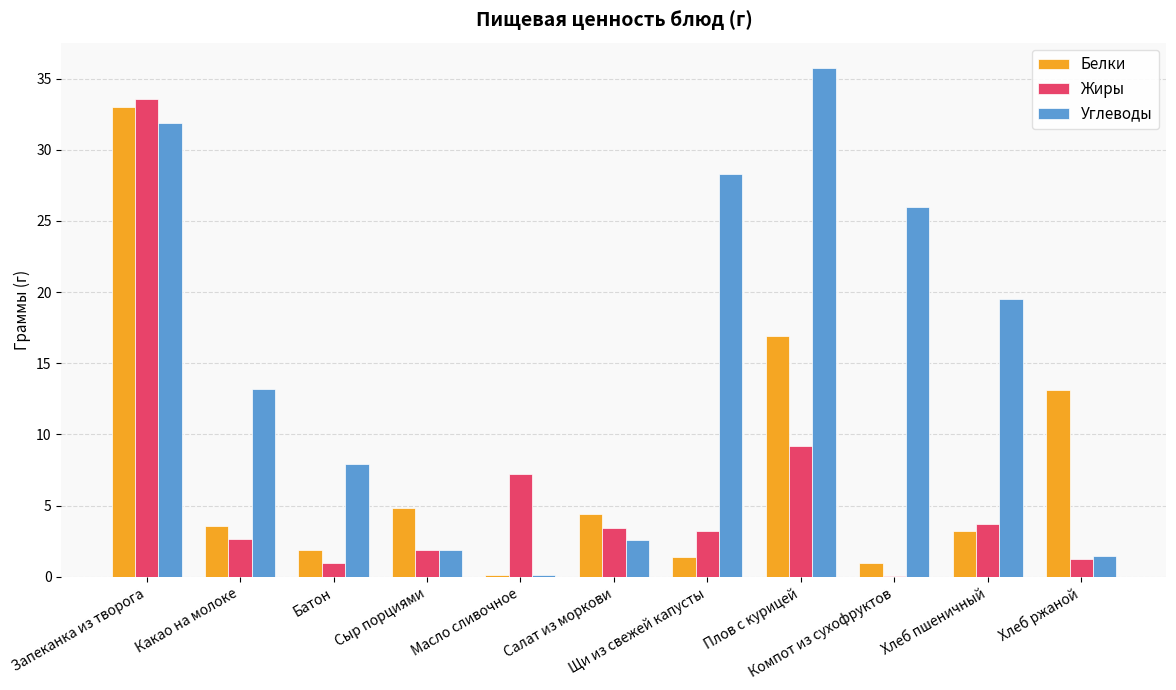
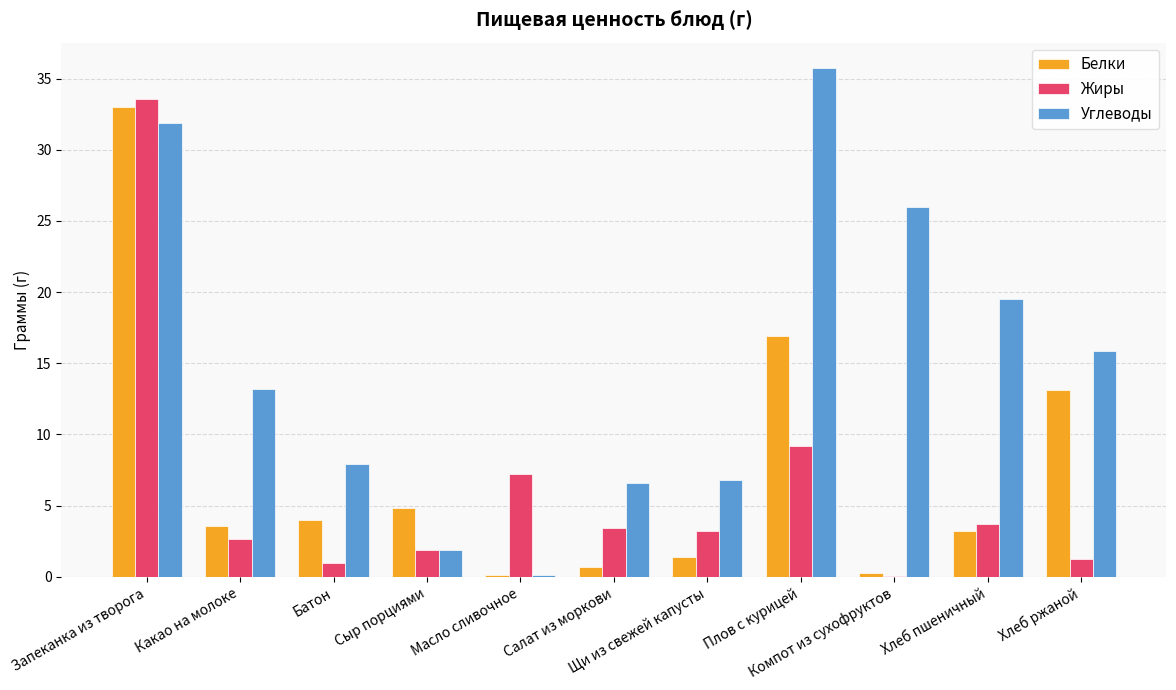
Белки, Батон: 1.9 -> 4.0
Белки, Салат из моркови: 4.4 -> 0.7
Углеводы, Салат из моркови: 2.6 -> 6.6
Углеводы, Щи из свежей капусты: 28.3 -> 6.8
Белки, Компот из сухофруктов: 1.0 -> 0.3
Углеводы, Хлеб ржаной: 1.5 -> 15.8
